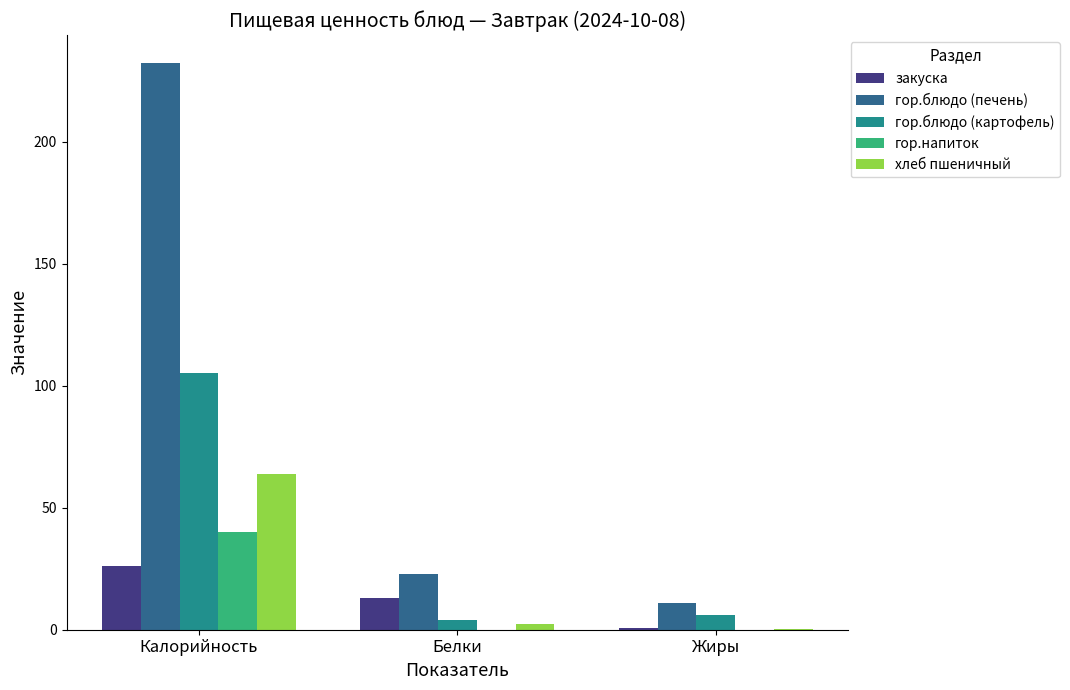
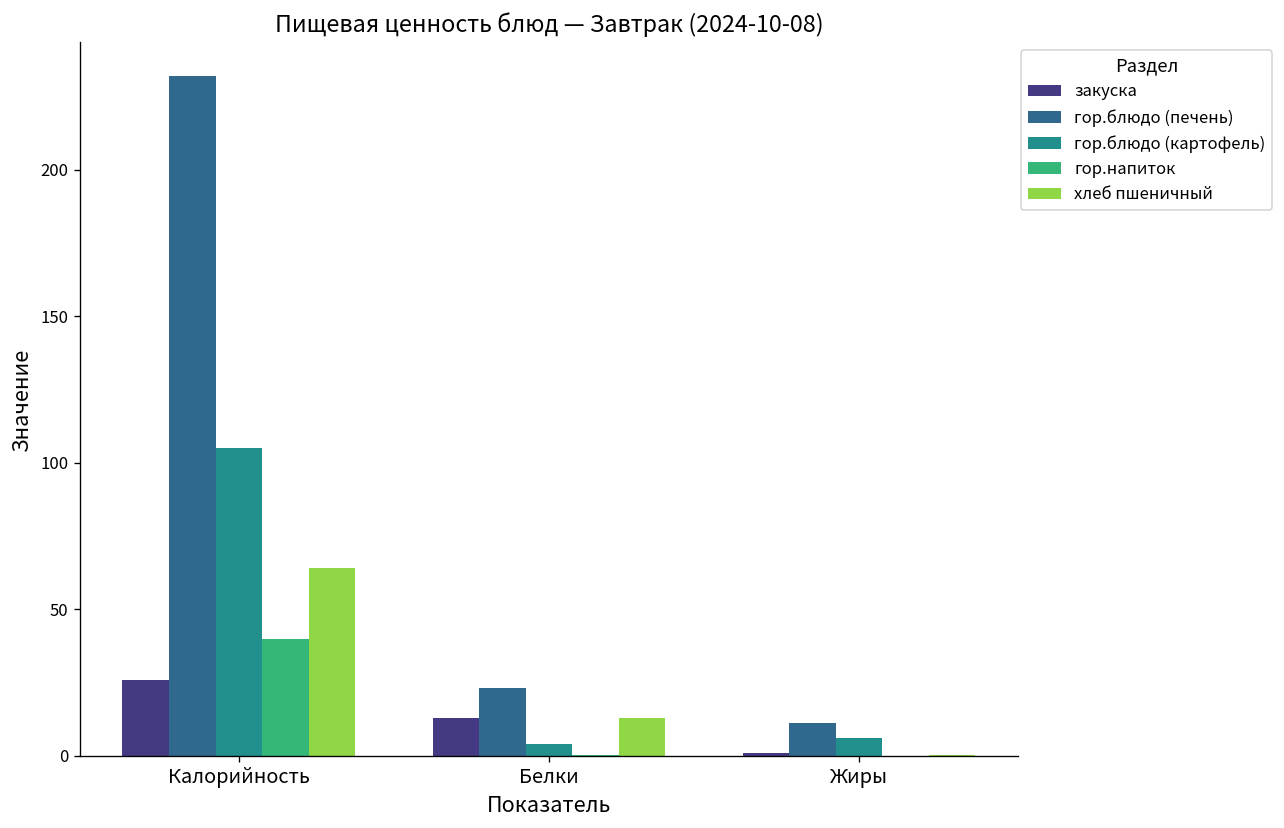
хлеб пшеничный, Белки: 2 -> 13
